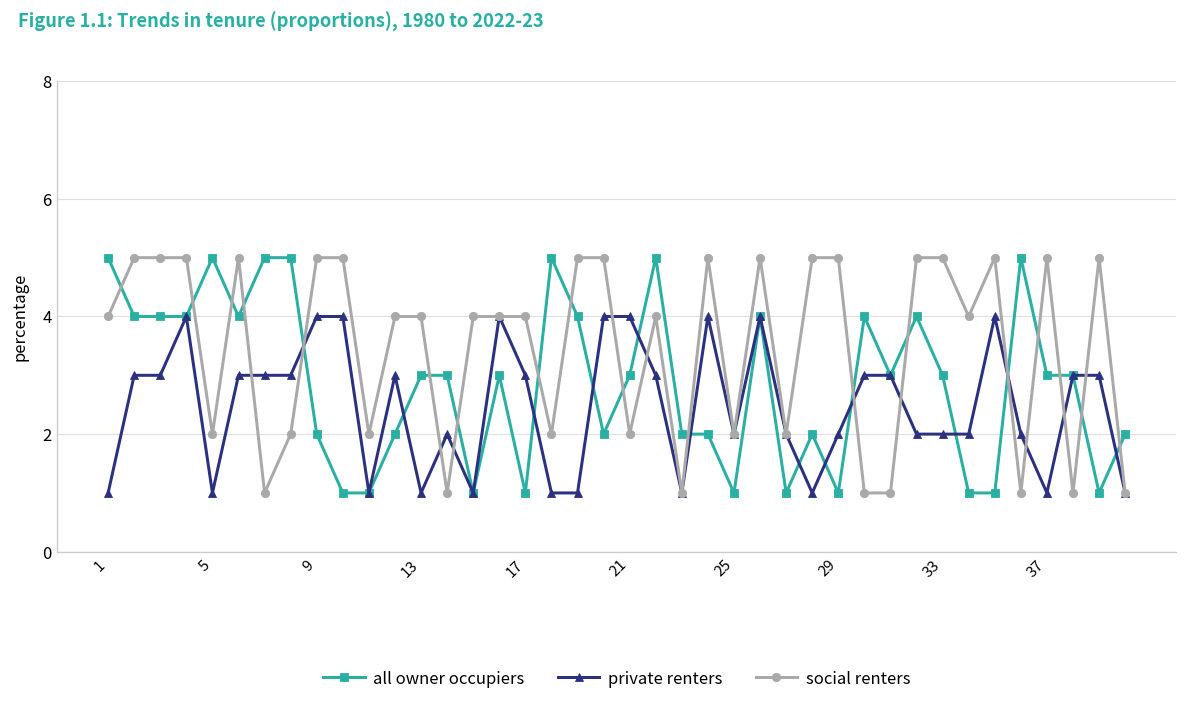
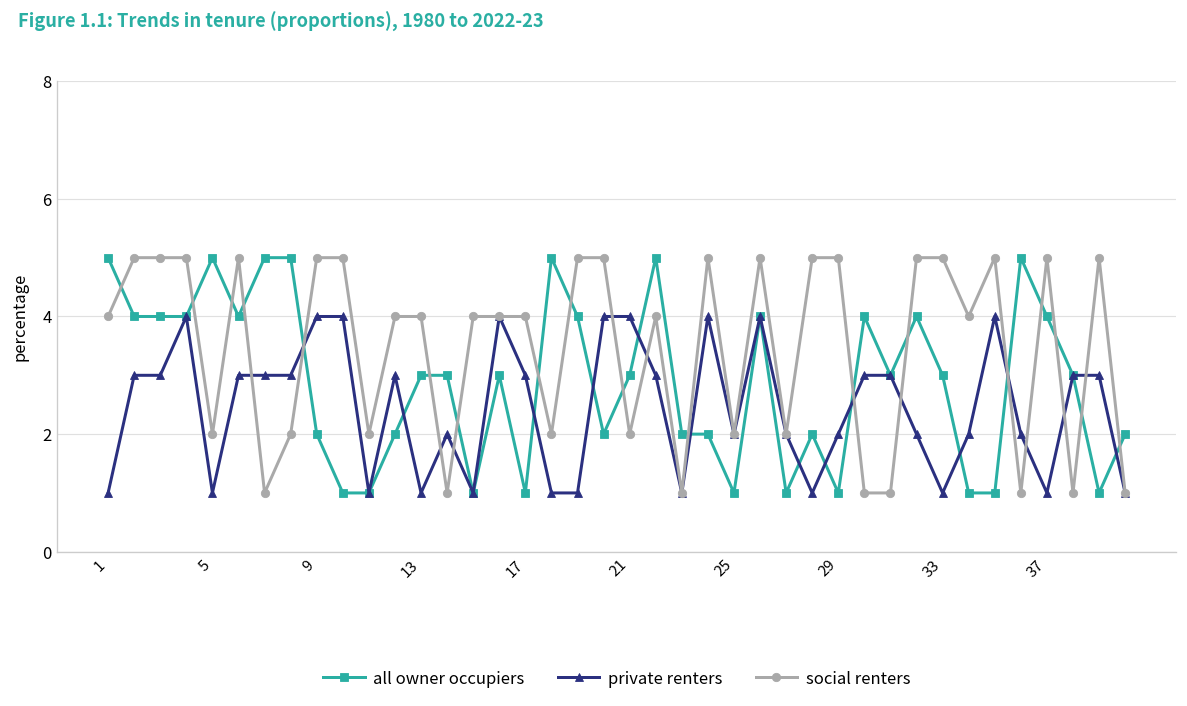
private renters, 33: 2 -> 1
all owner occupiers, 37: 3 -> 4
